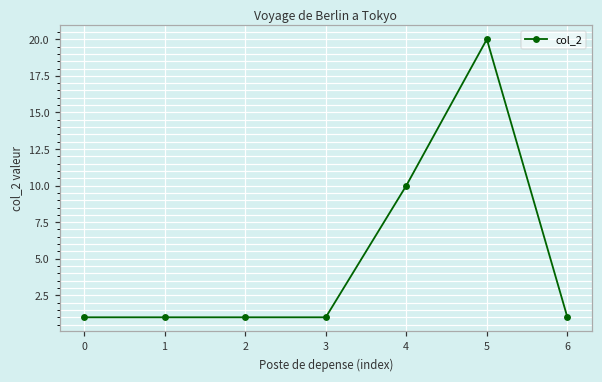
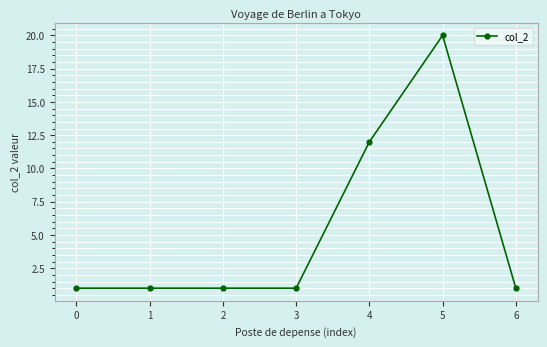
4: 10 -> 12
